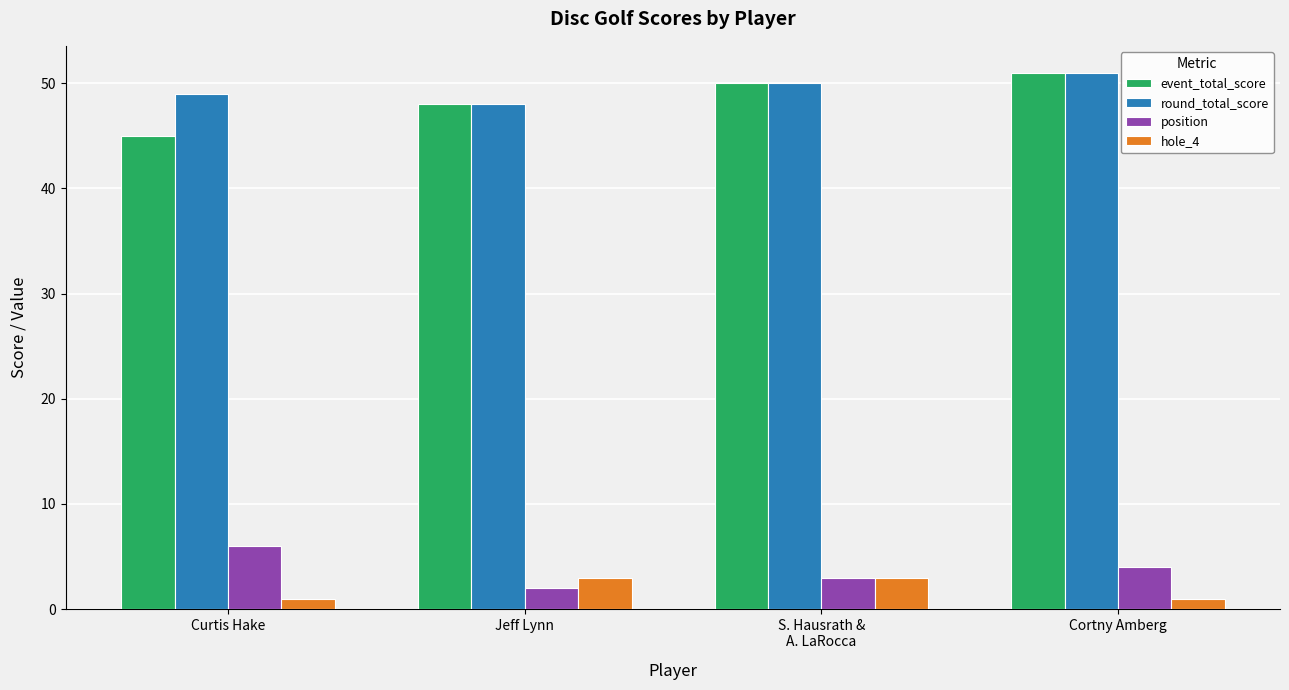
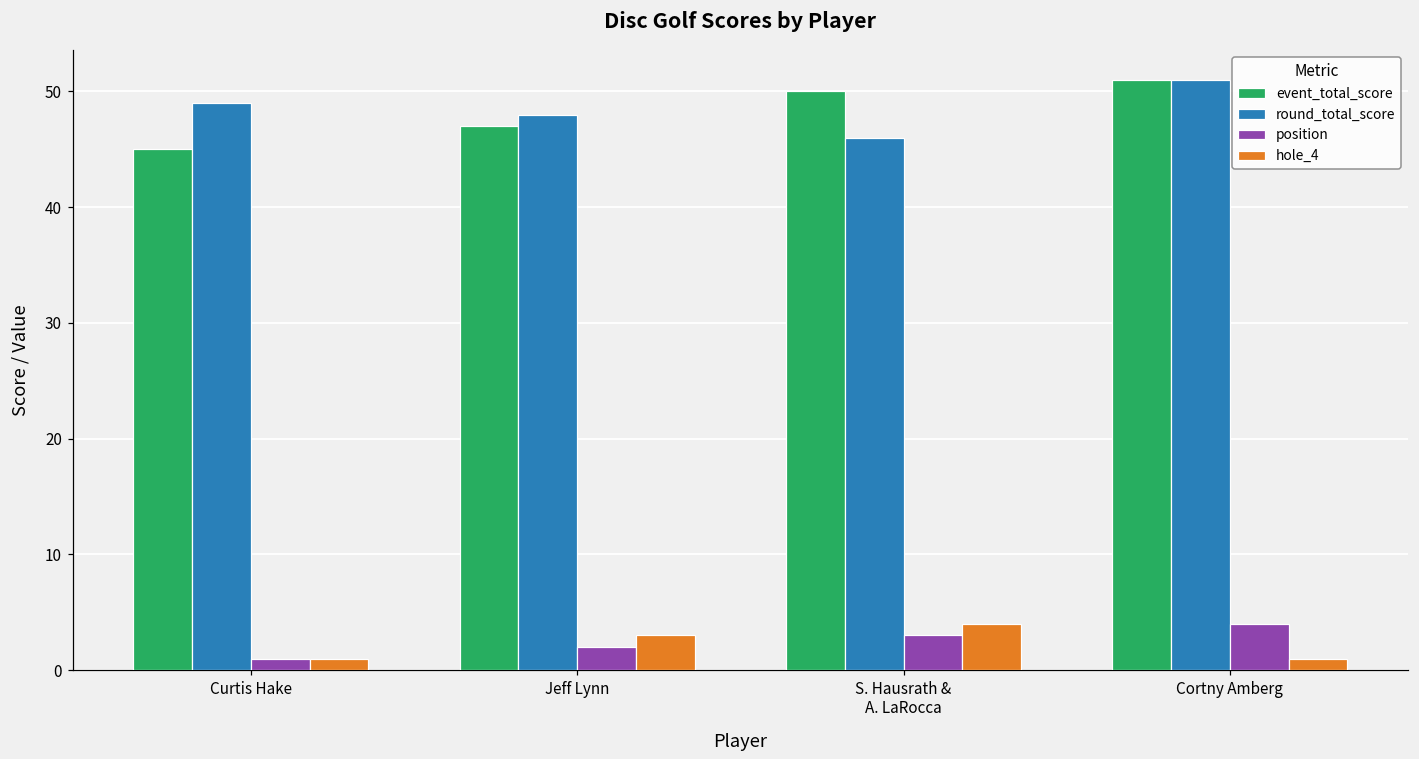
position, Curtis Hake: 6 -> 1
event_total_score, Jeff Lynn: 48 -> 47
round_total_score, S. Hausrath & A. LaRocca: 50 -> 46
hole_4, S. Hausrath & A. LaRocca: 3 -> 4
